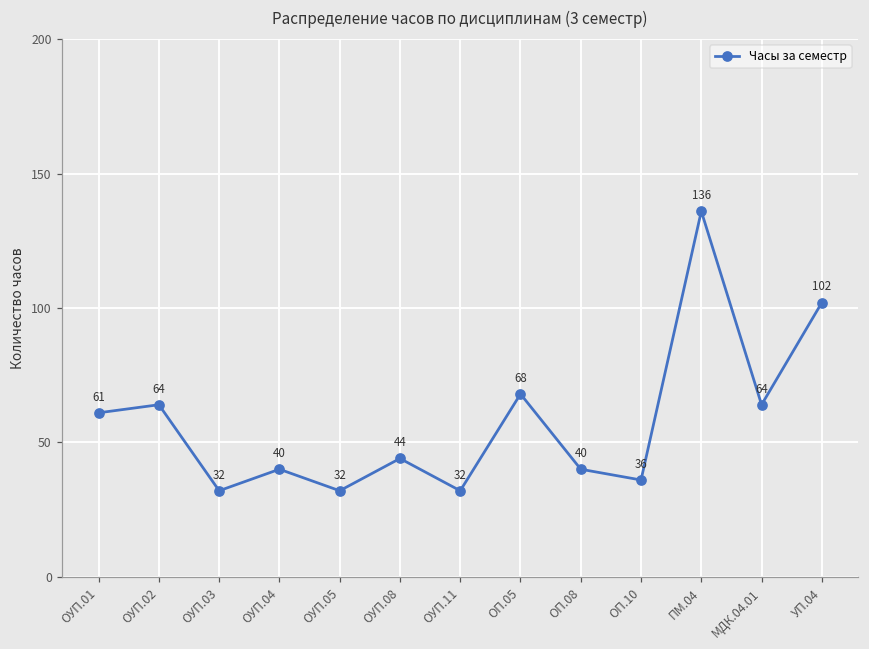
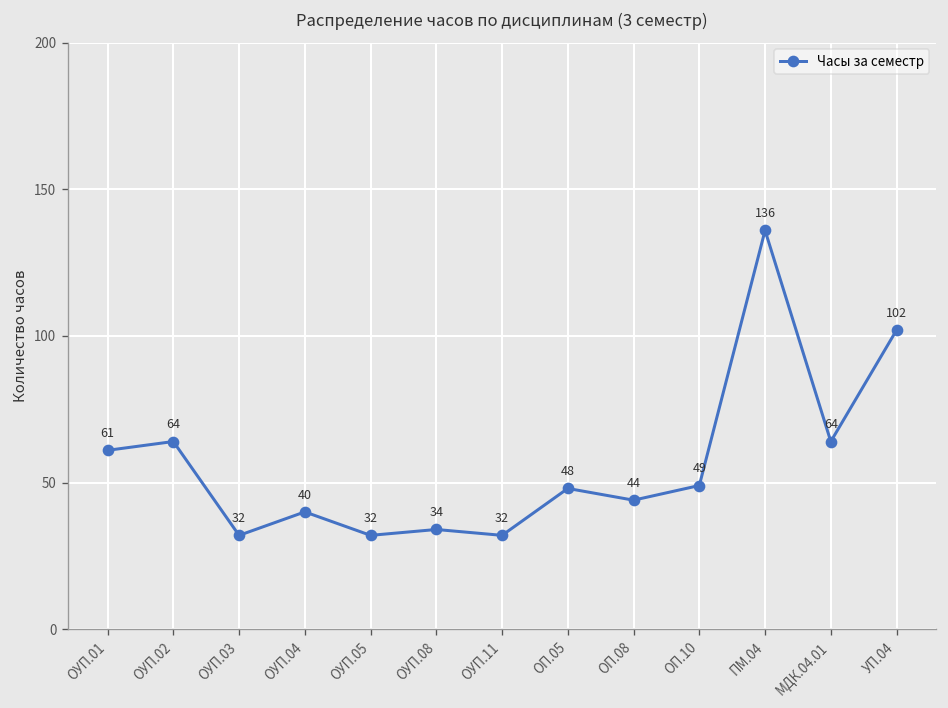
ОУП.08: 44 -> 34
ОП.05: 68 -> 48
ОП.08: 40 -> 44
ОП.10: 36 -> 49
